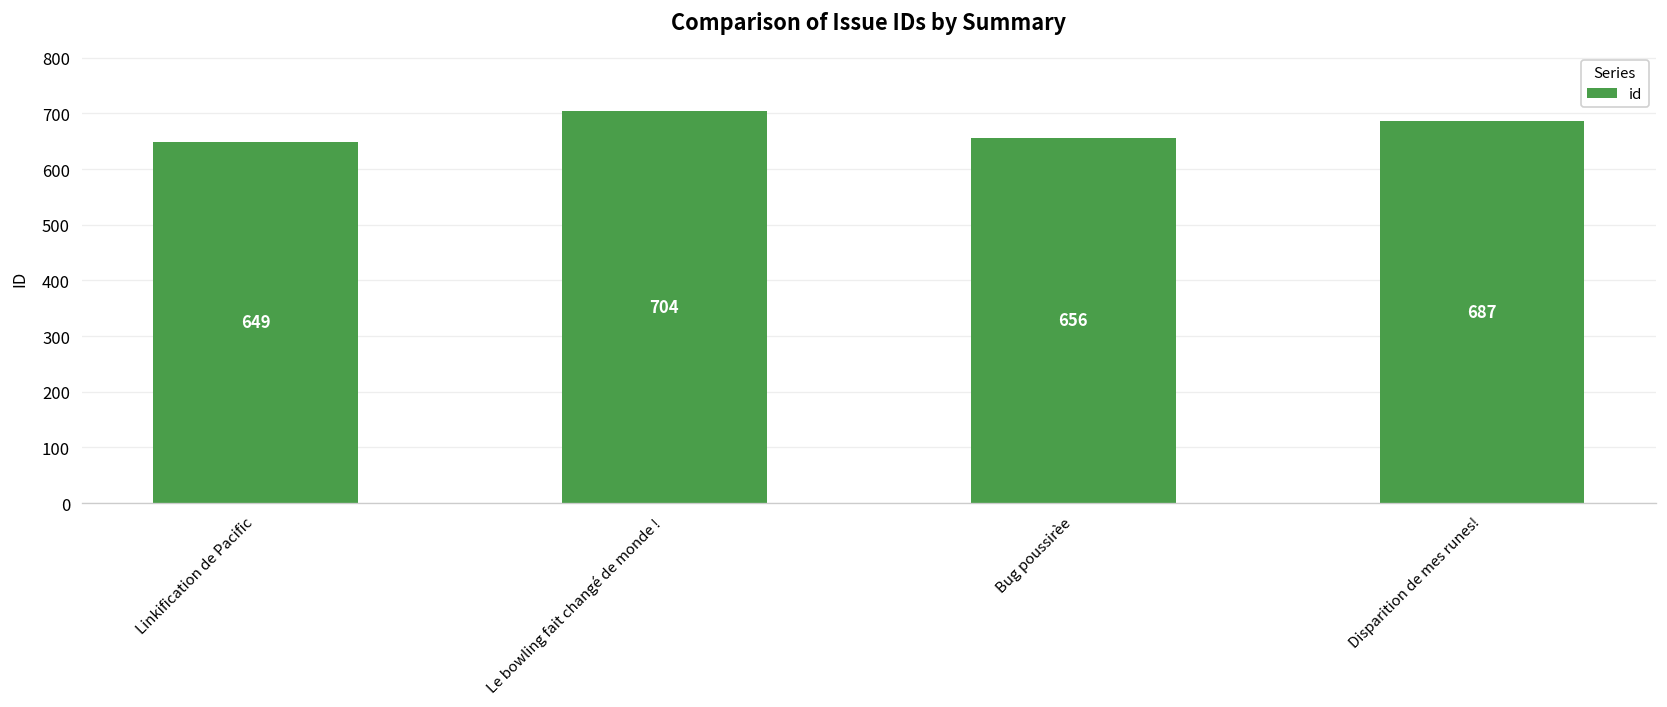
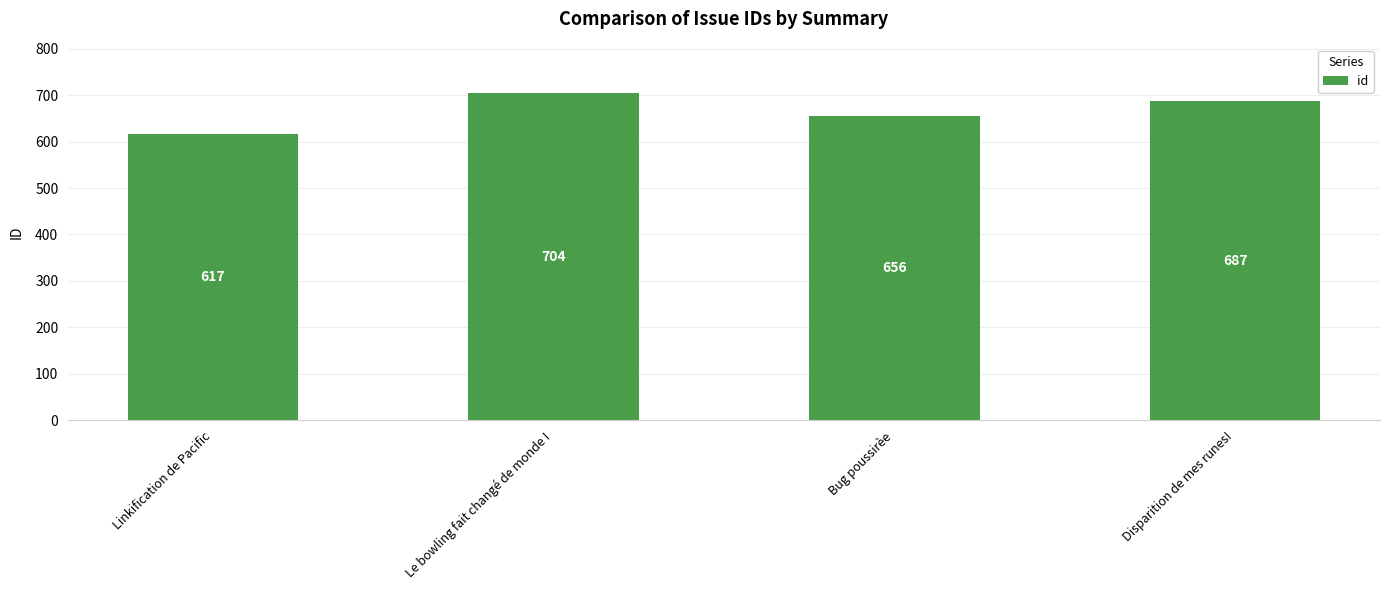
Linkification de Pacific: 649 -> 617
